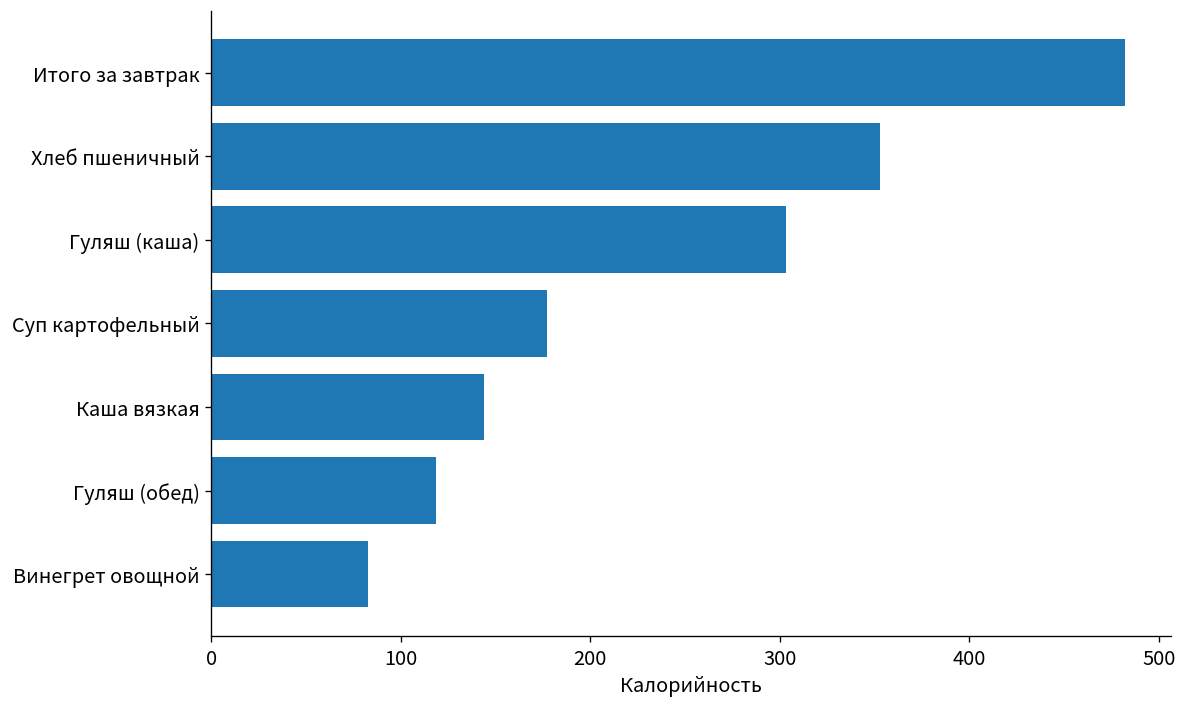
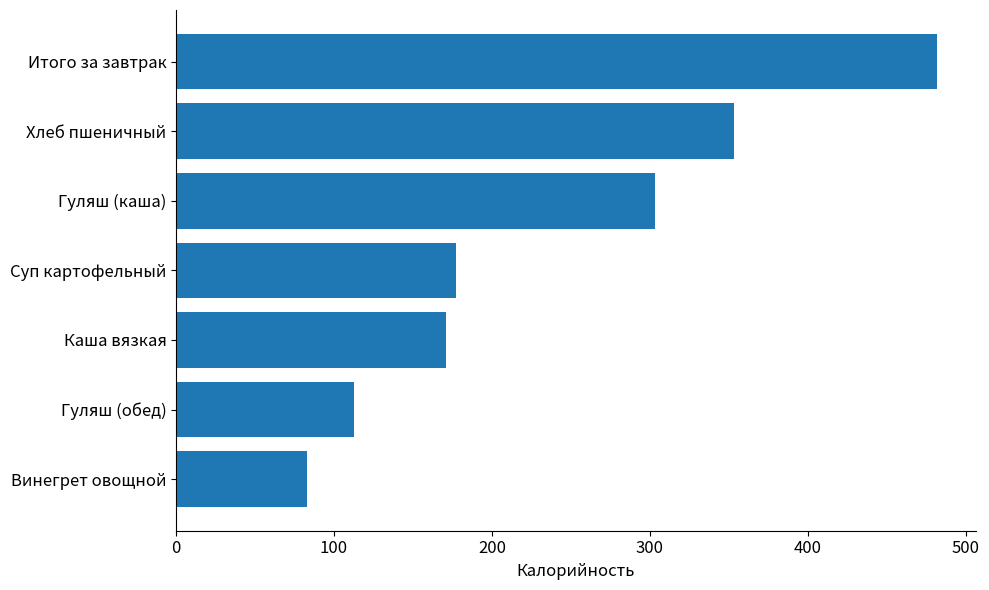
Каша вязкая: 144 -> 171
Гуляш (обед): 119 -> 113
